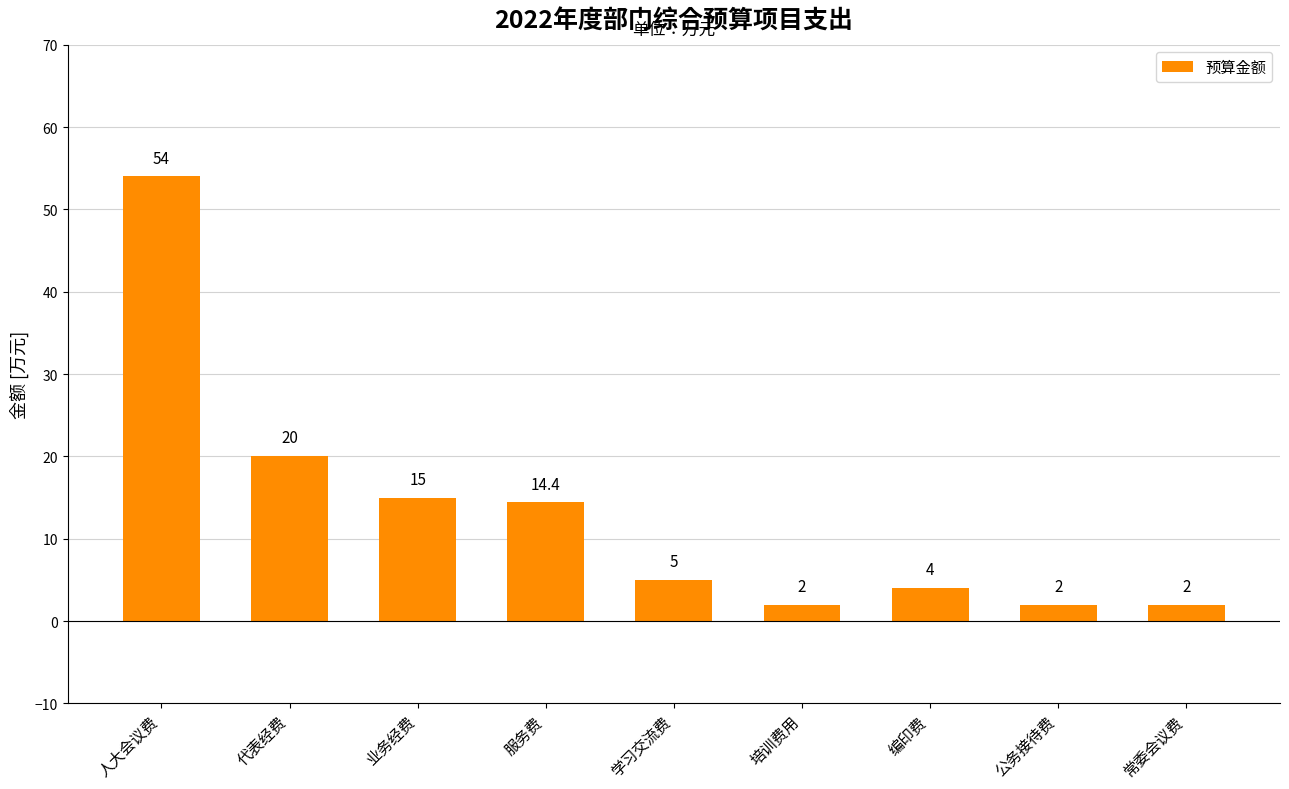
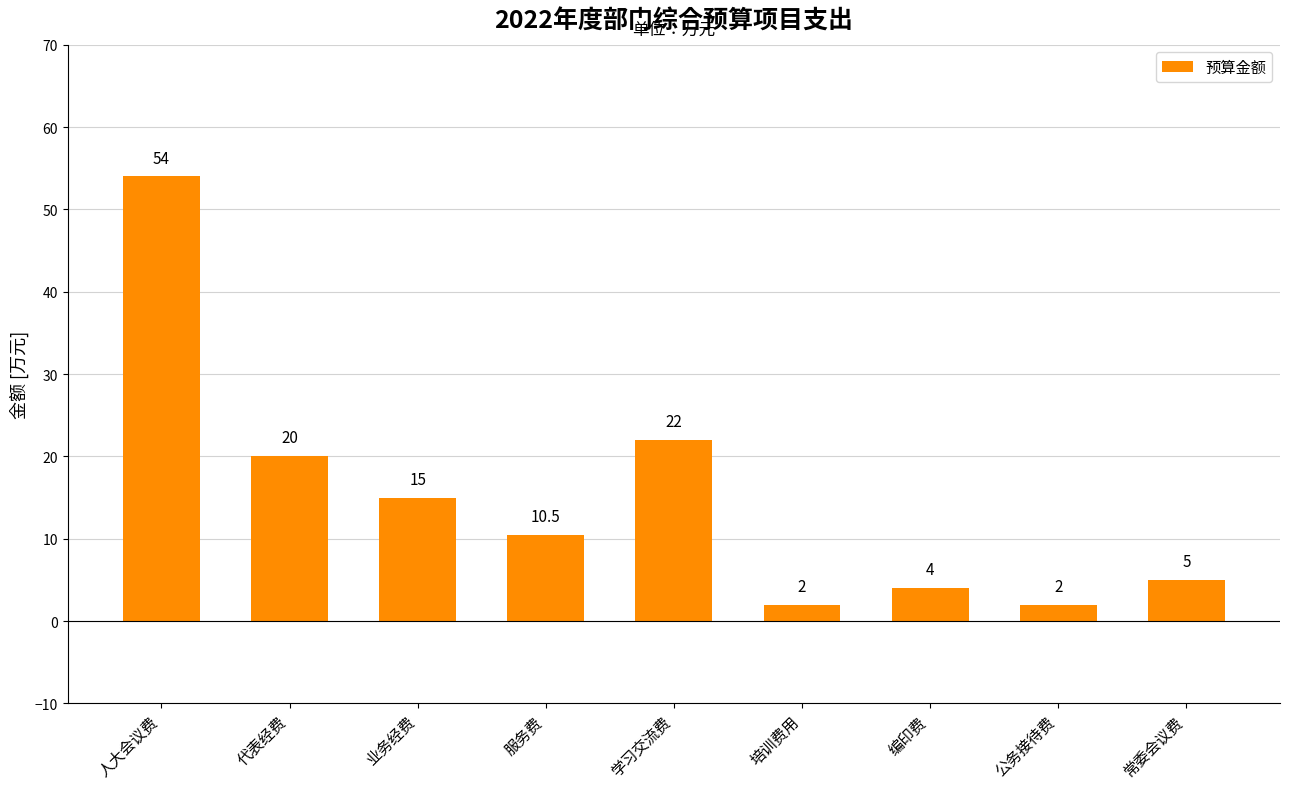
服务费: 14.4 -> 10.5
学习交流费: 5 -> 22
常委会议费: 2 -> 5
